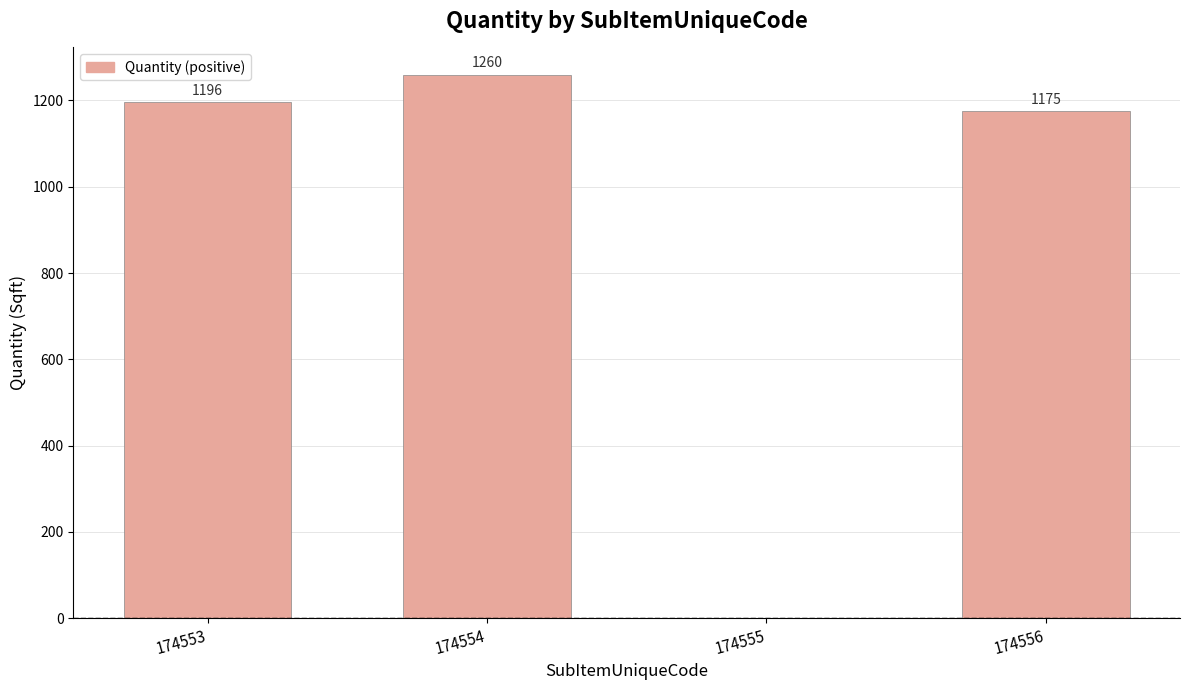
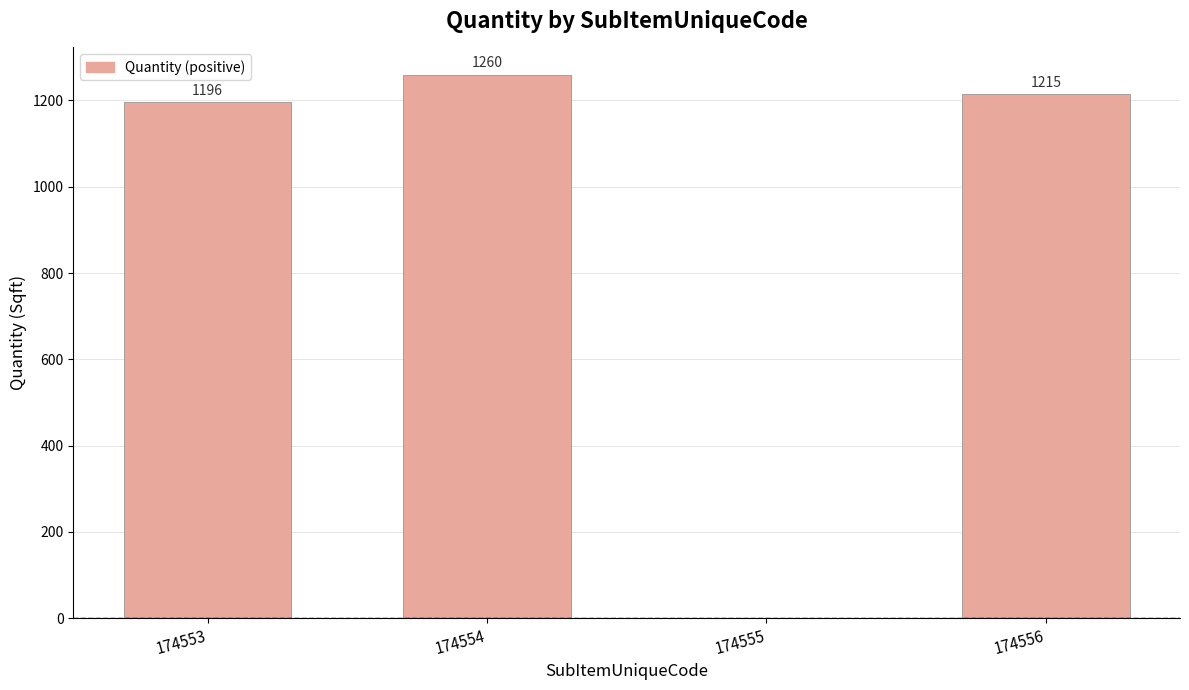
174556: 1175 -> 1215
